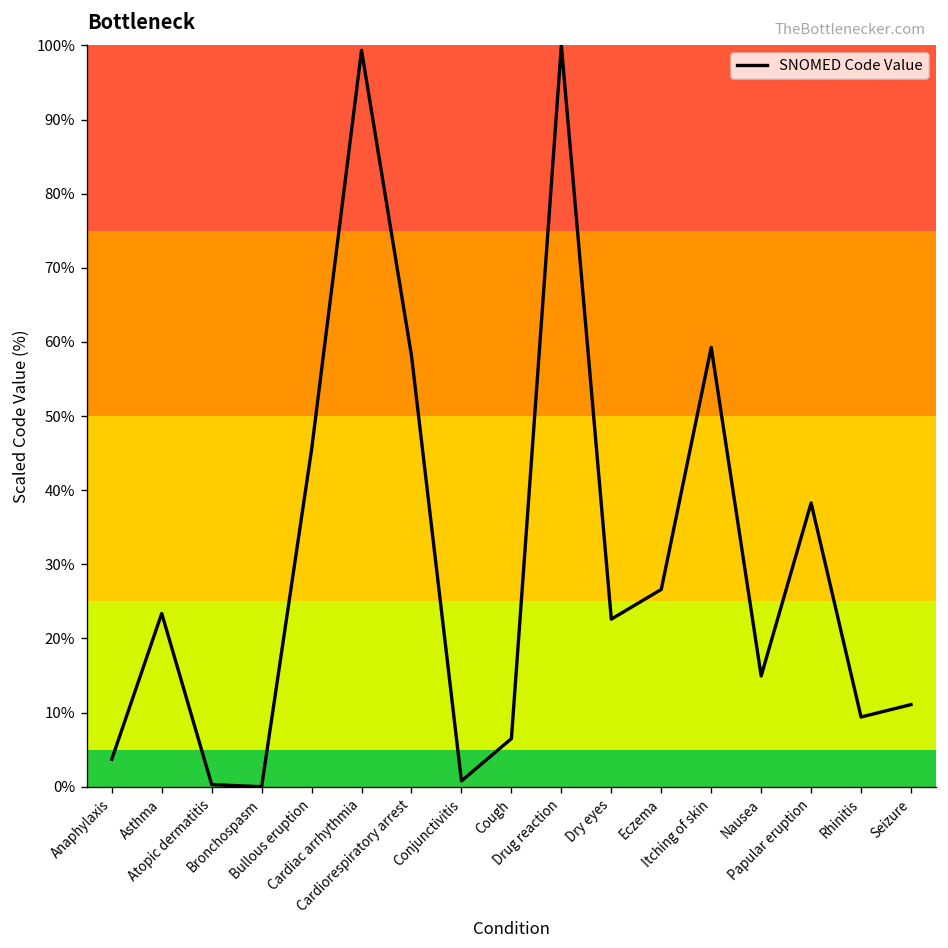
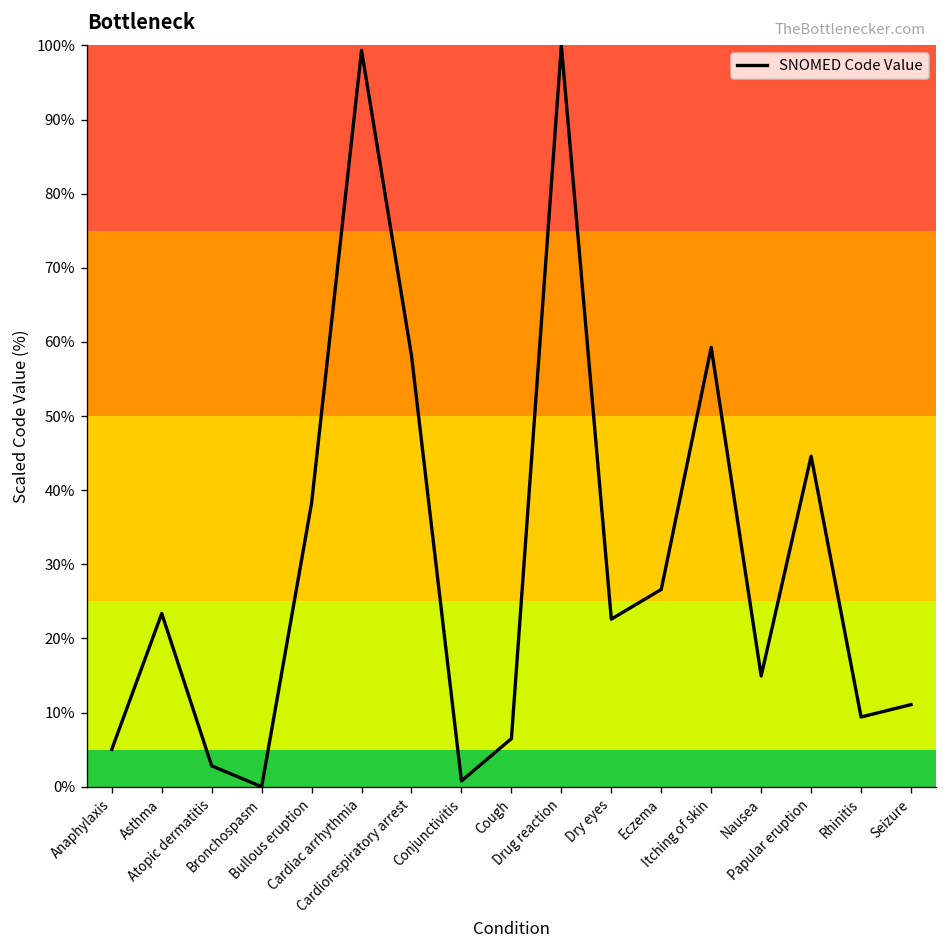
Anaphylaxis: 4% -> 5%
Atopic dermatitis: 0% -> 3%
Bullous eruption: 46% -> 38%
Papular eruption: 38% -> 45%
